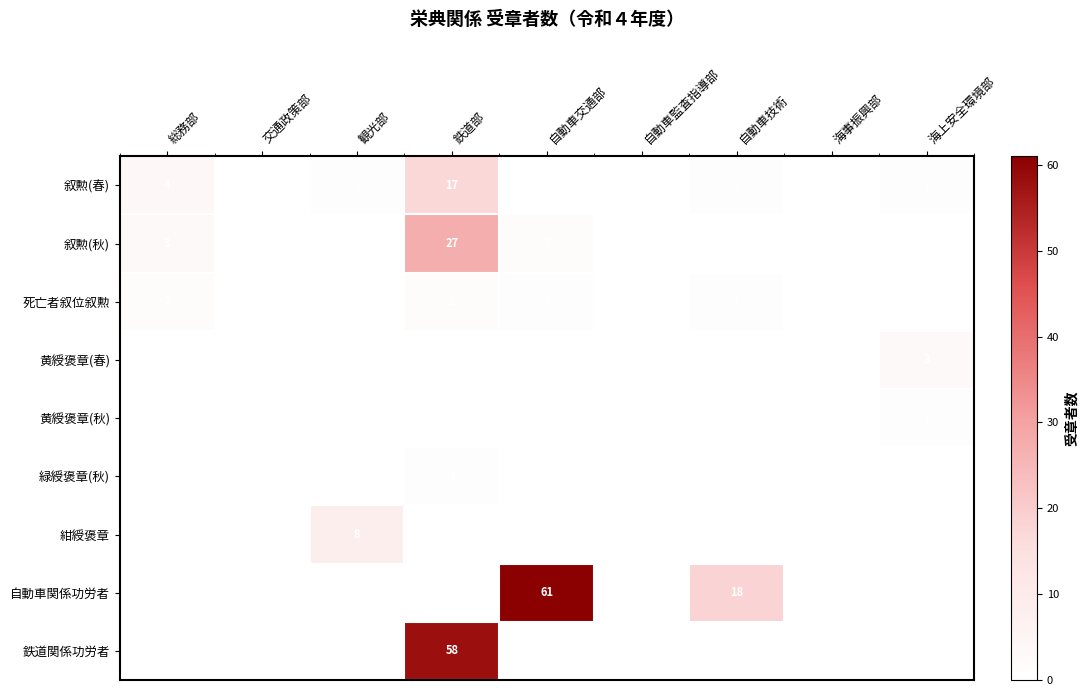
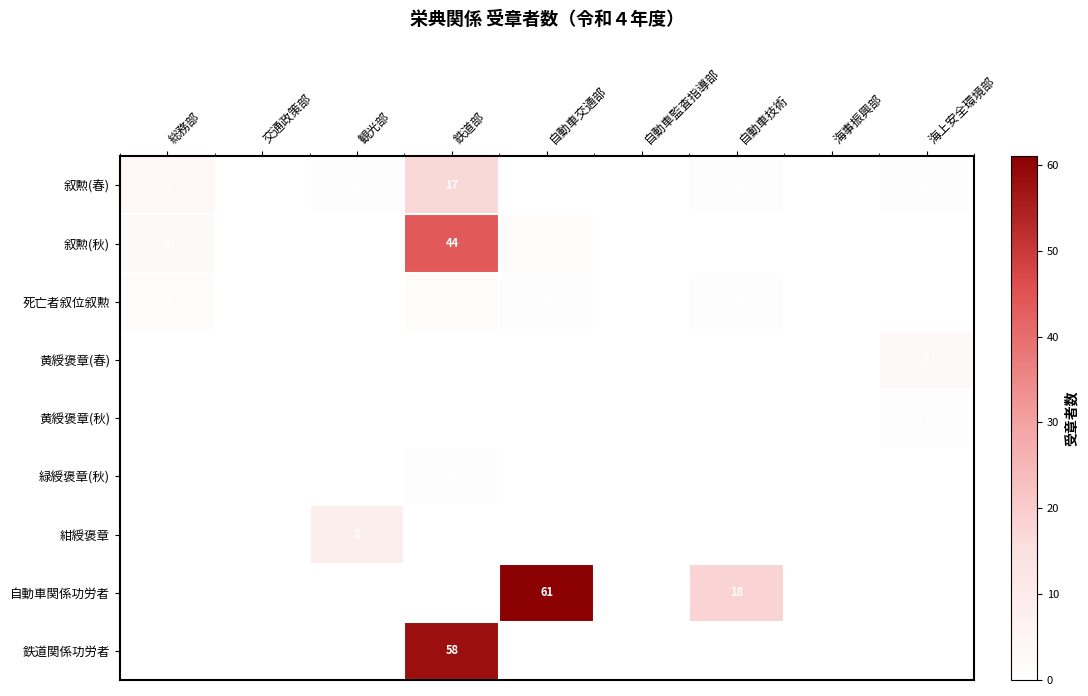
叙勲(秋), 鉄道部: 27 -> 44
